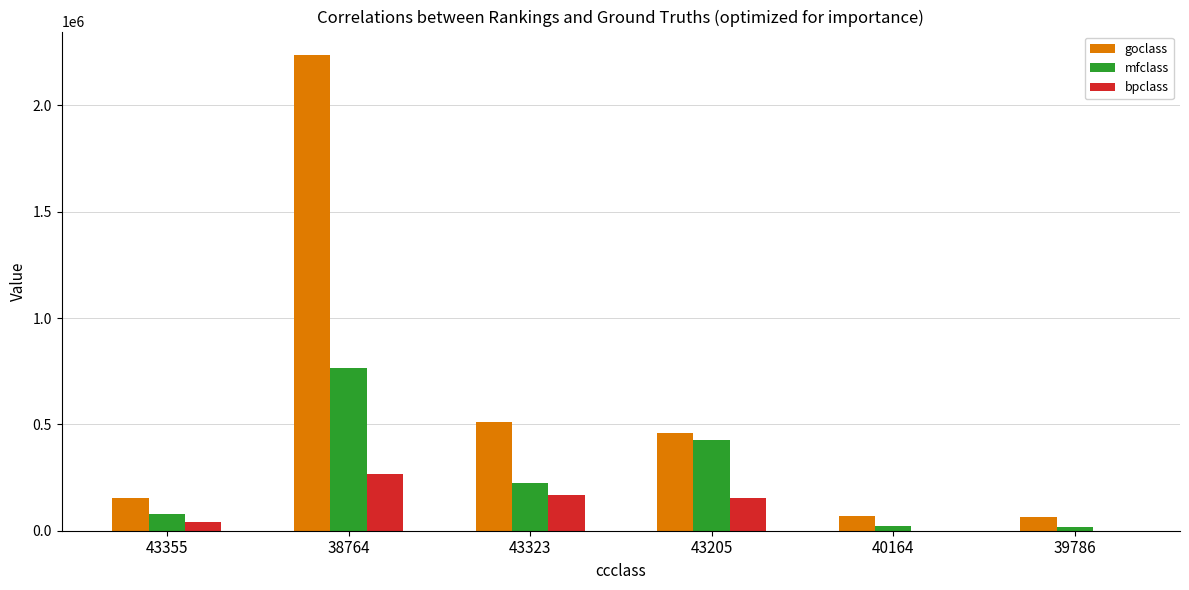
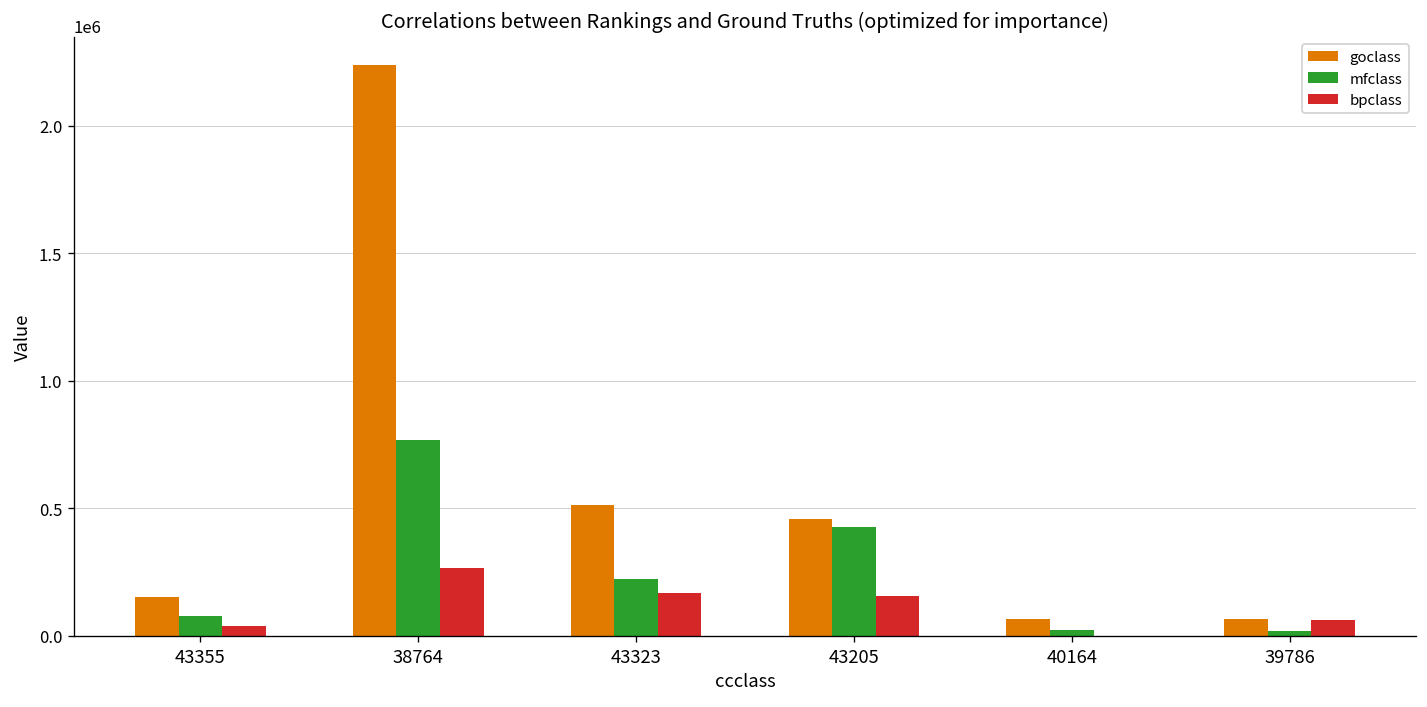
bpclass, 39786: 0 -> 60000
